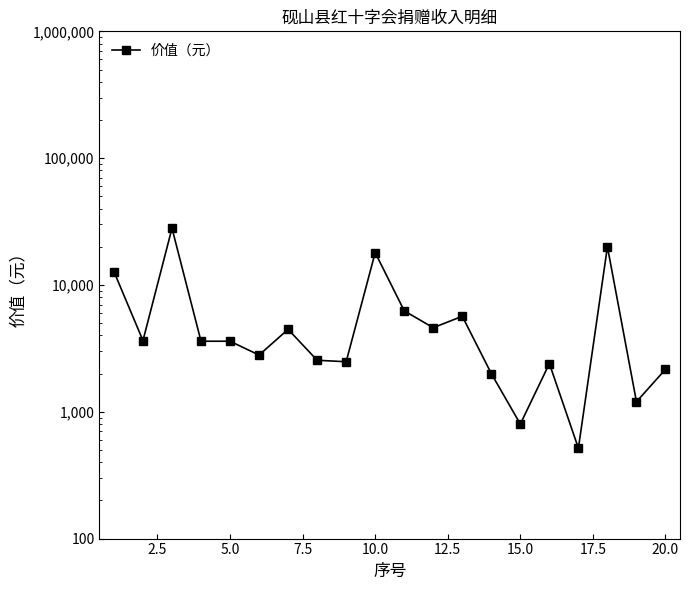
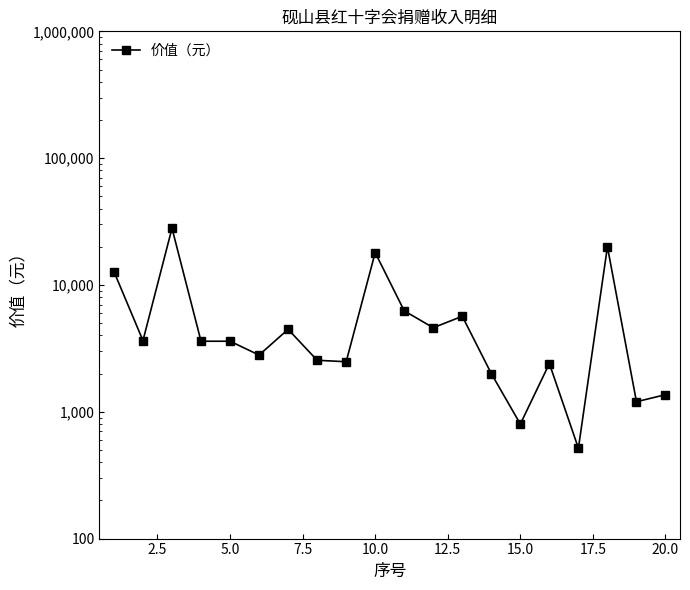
20.0: 2,200 -> 1,400
